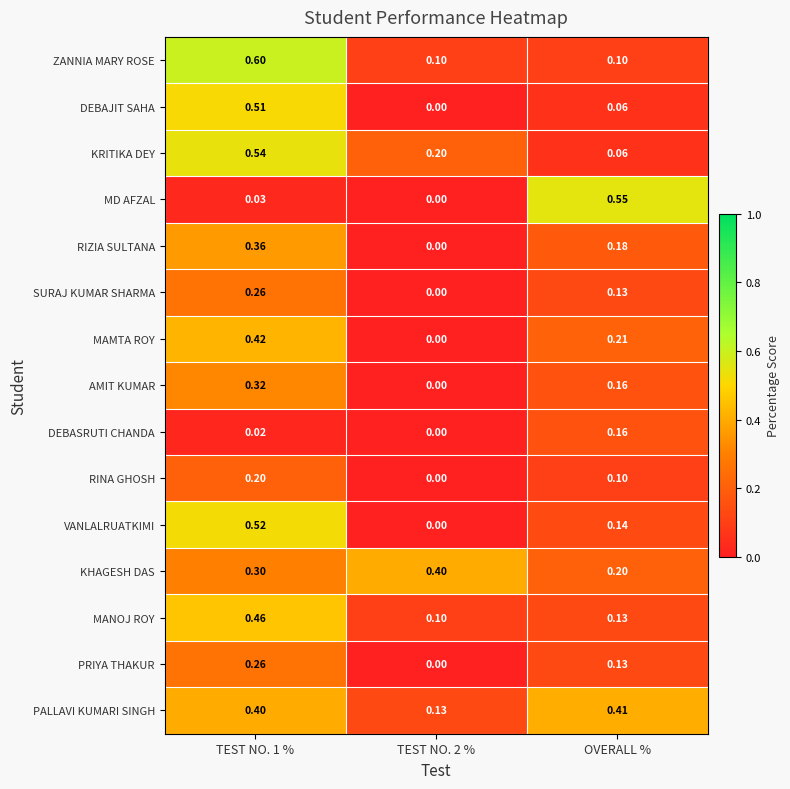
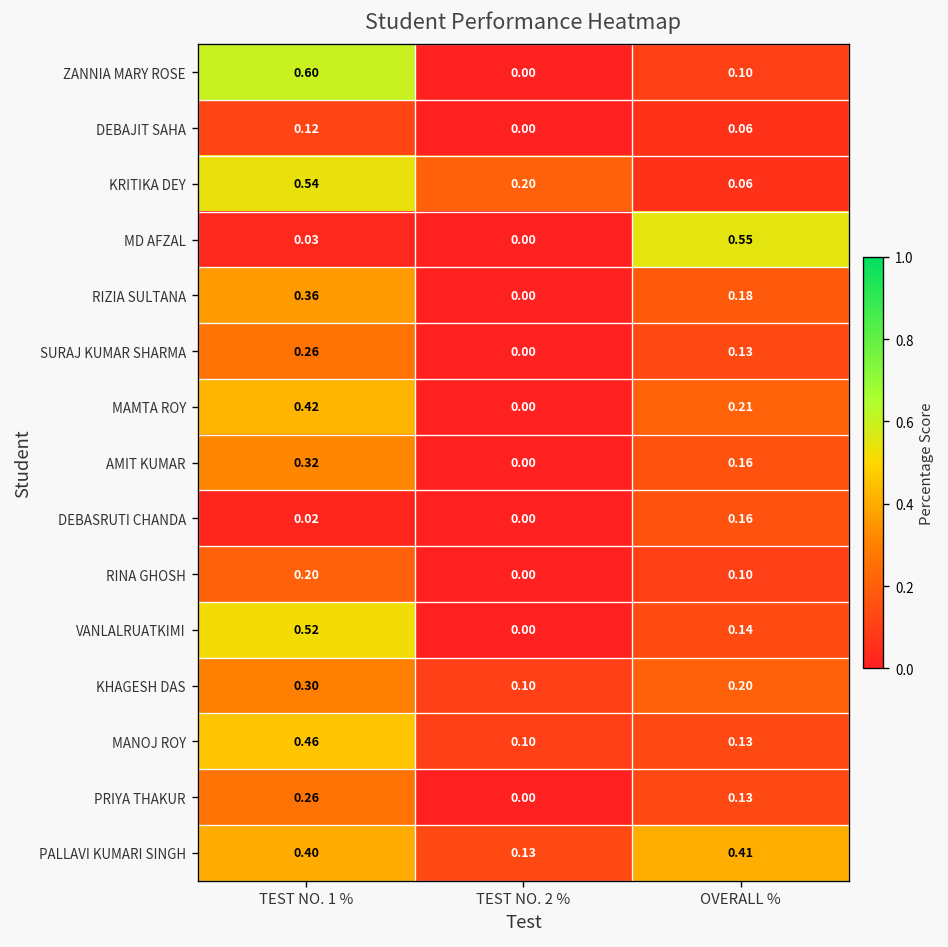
ZANNIA MARY ROSE, TEST NO. 2 %: 0.10 -> 0.00
DEBAJIT SAHA, TEST NO. 1 %: 0.51 -> 0.12
KHAGESH DAS, TEST NO. 2 %: 0.40 -> 0.10
